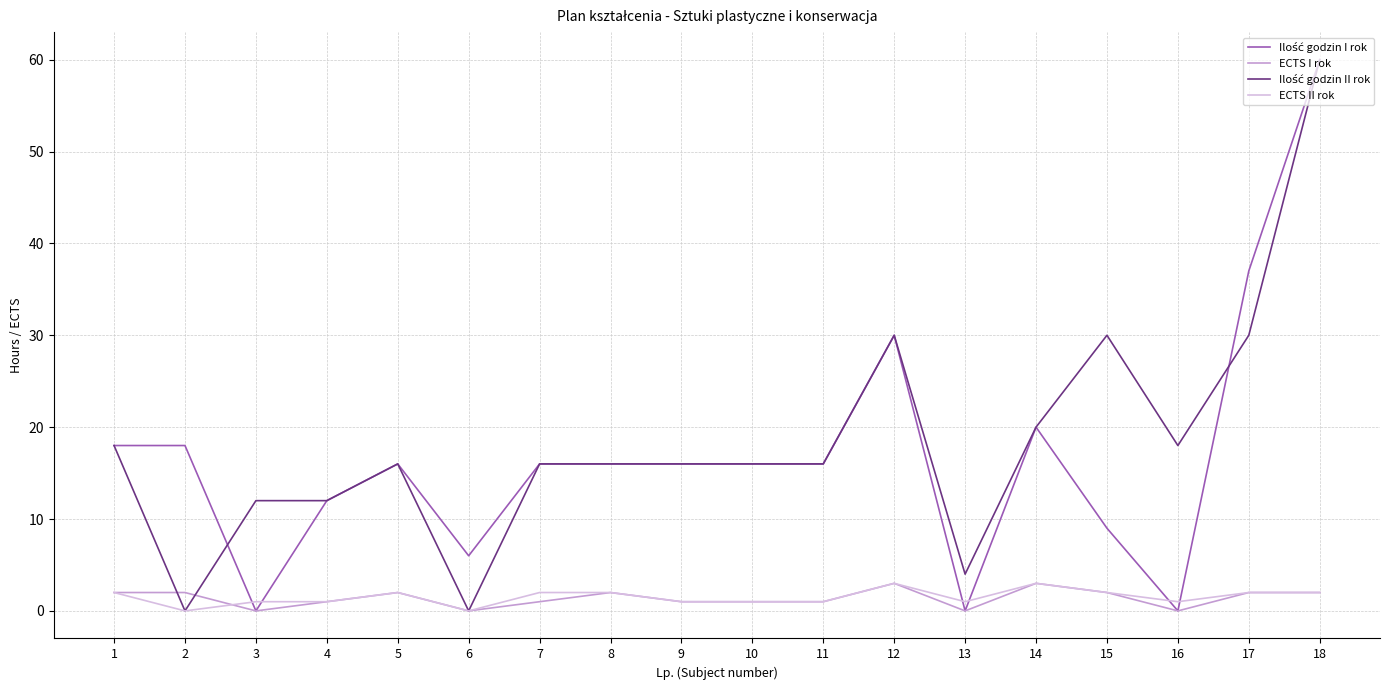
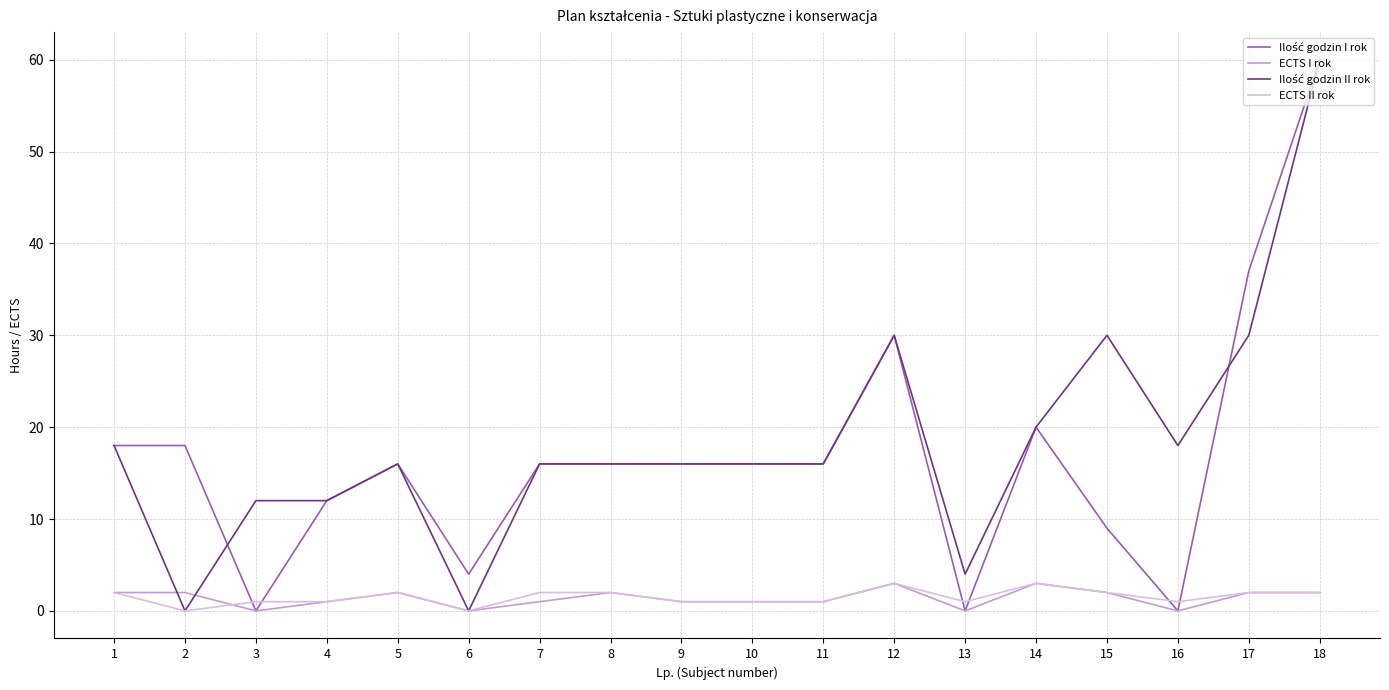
Ilość godzin I rok, 6: 6 -> 4
